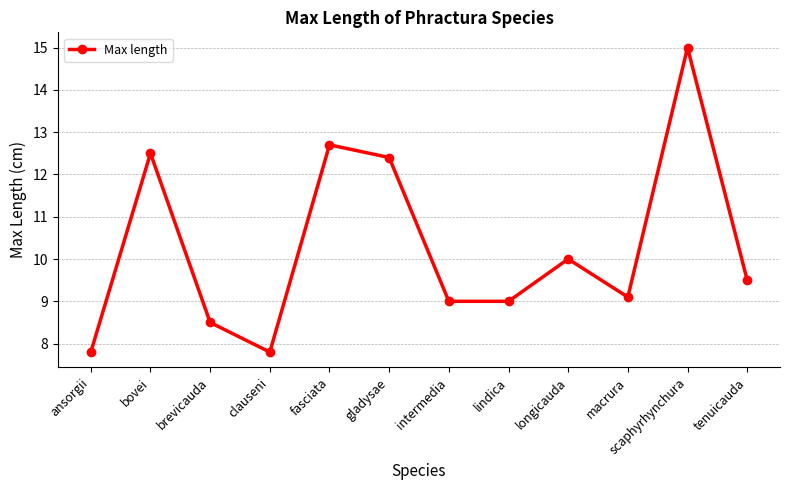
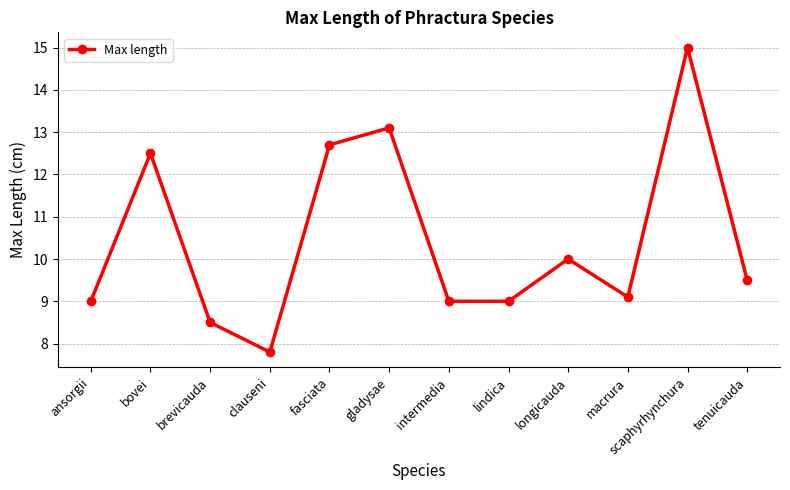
ansorgii: 7.8 -> 9.0
gladysae: 12.4 -> 13.1
